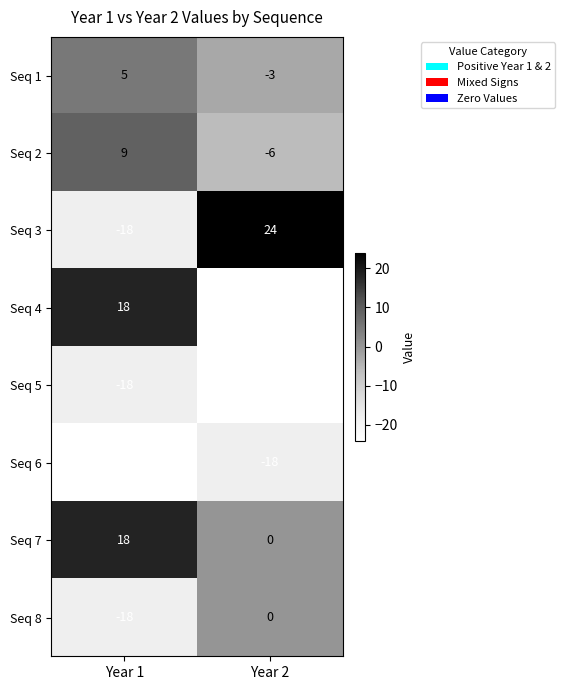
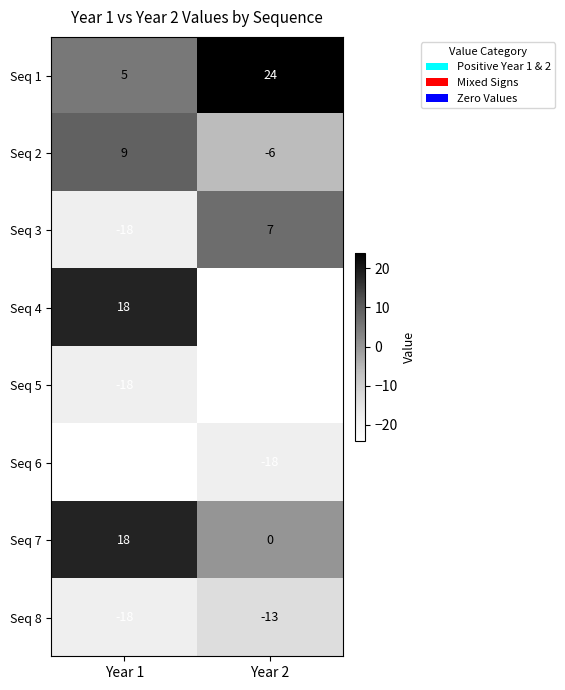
Seq 1, Year 2: -3 -> 24
Seq 3, Year 2: 24 -> 7
Seq 8, Year 2: 0 -> -13
